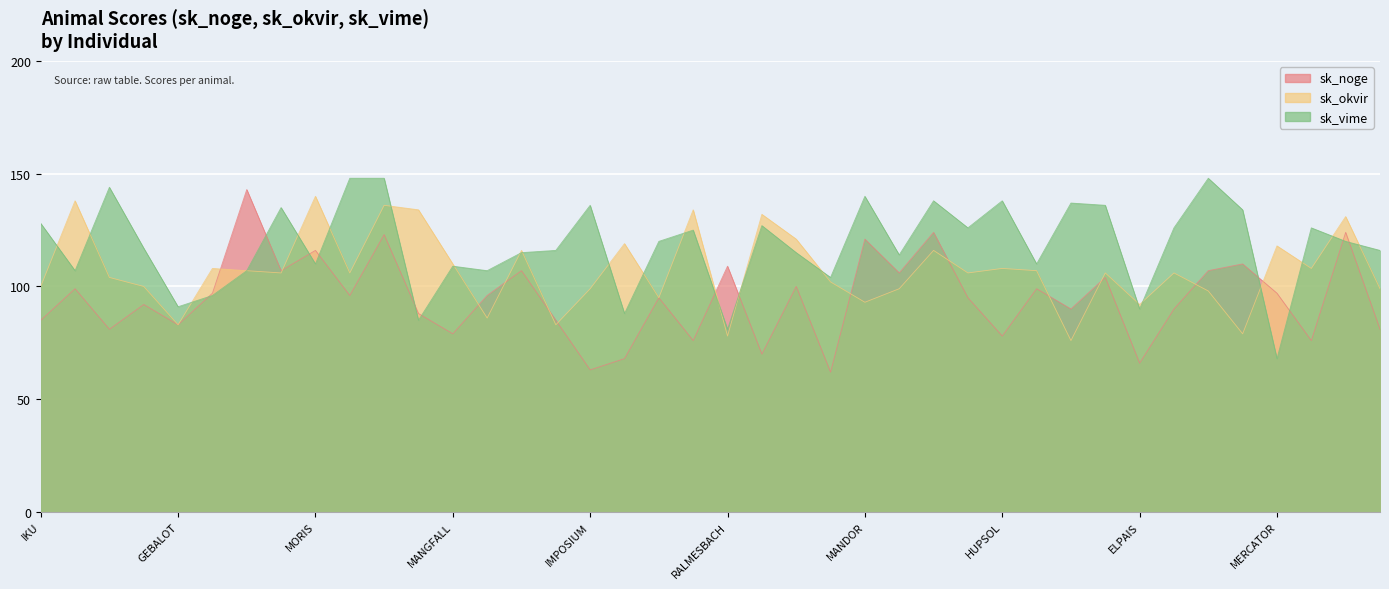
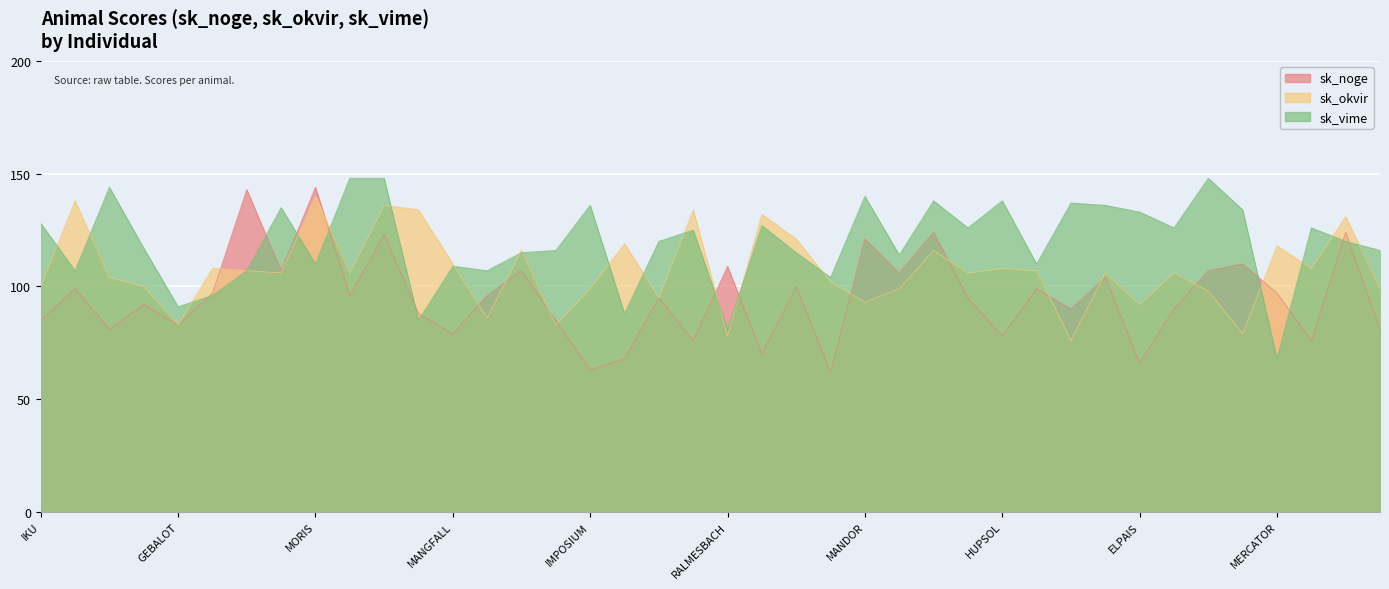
sk_noge, MORIS: 116 -> 144
sk_vime, ELPAIS: 90 -> 133
